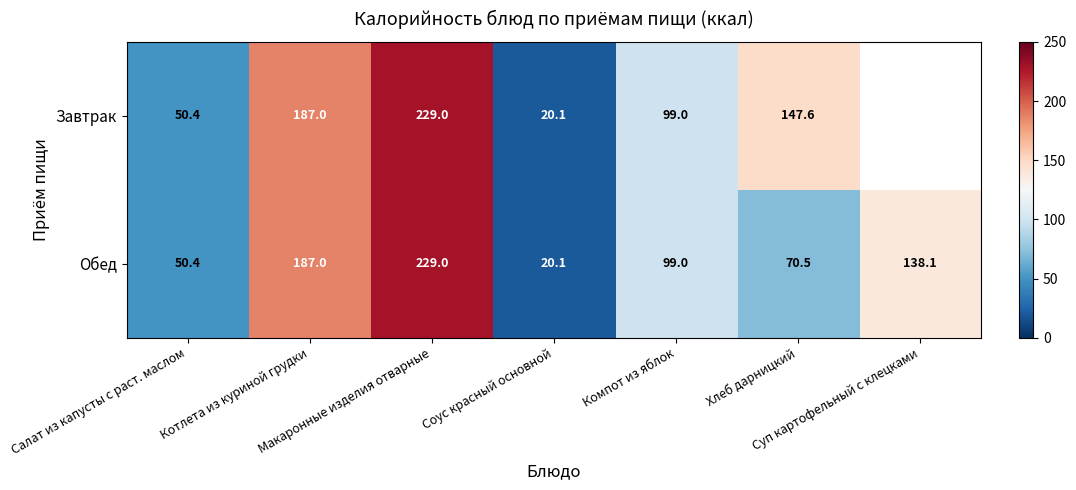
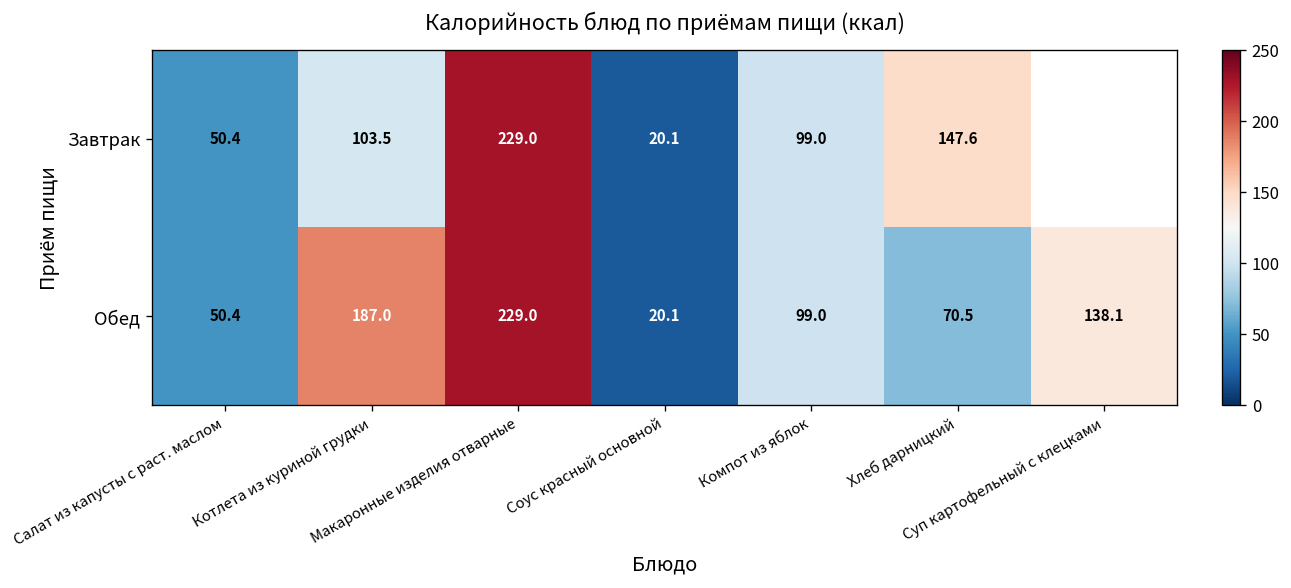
Завтрак, Котлета из куриной грудки: 187.0 -> 103.5
